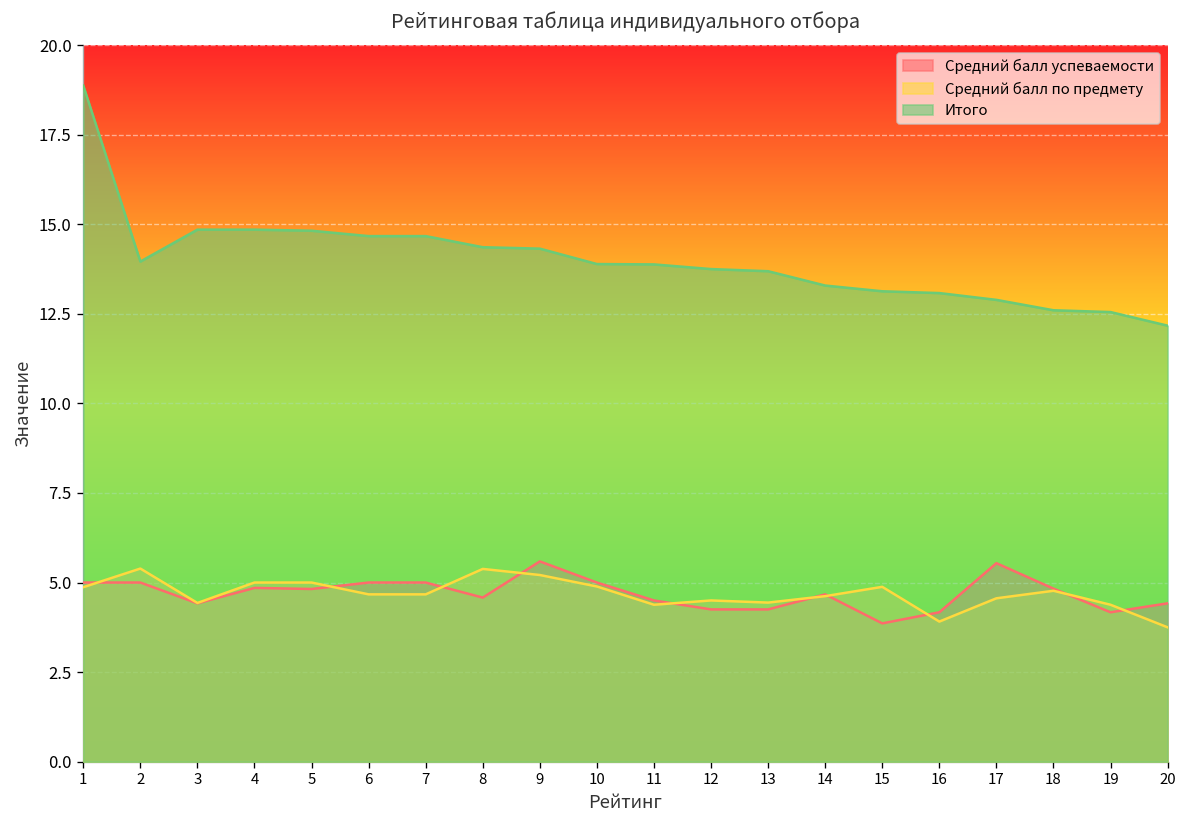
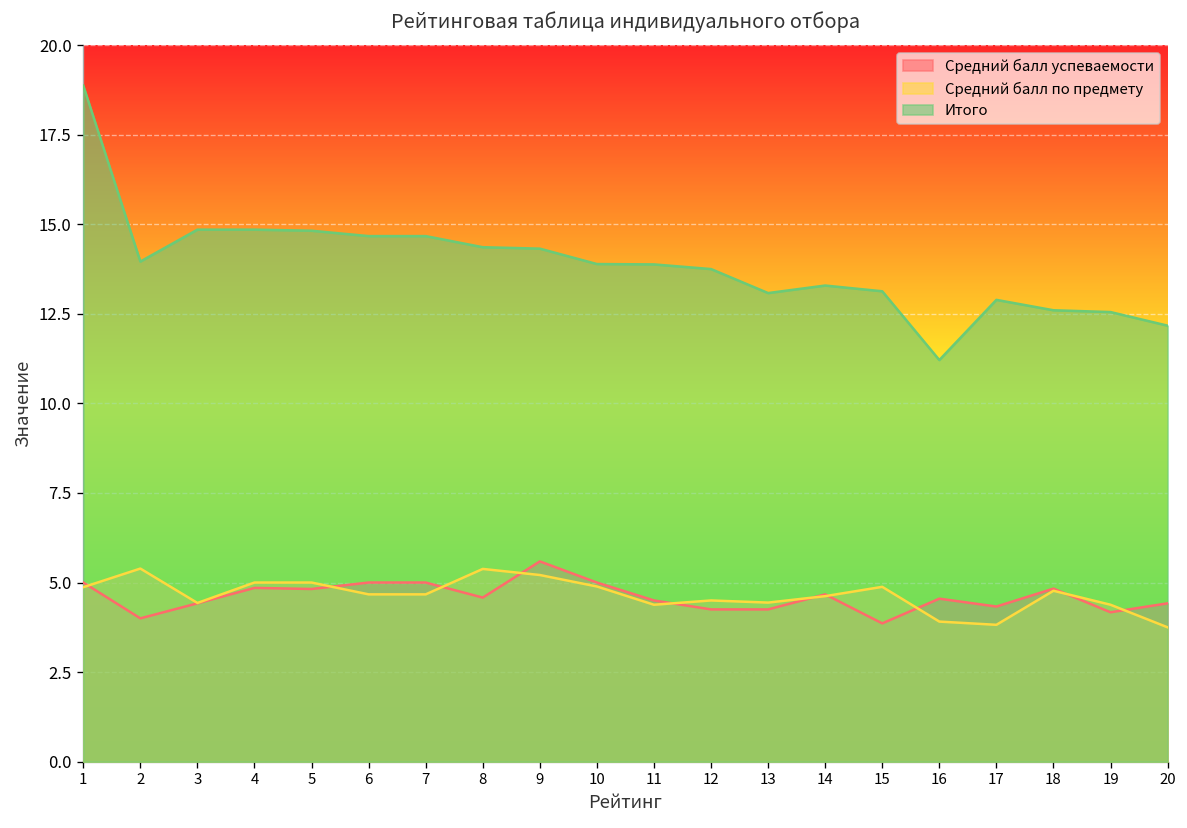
Средний балл успеваемости, 2: 5 -> 4
Итого, 13: 13.7 -> 13.1
Средний балл успеваемости, 16: 4.2 -> 4.6
Итого, 16: 13.1 -> 11.2
Средний балл успеваемости, 17: 5.5 -> 4.3
Средний балл по предмету, 17: 4.6 -> 3.8
